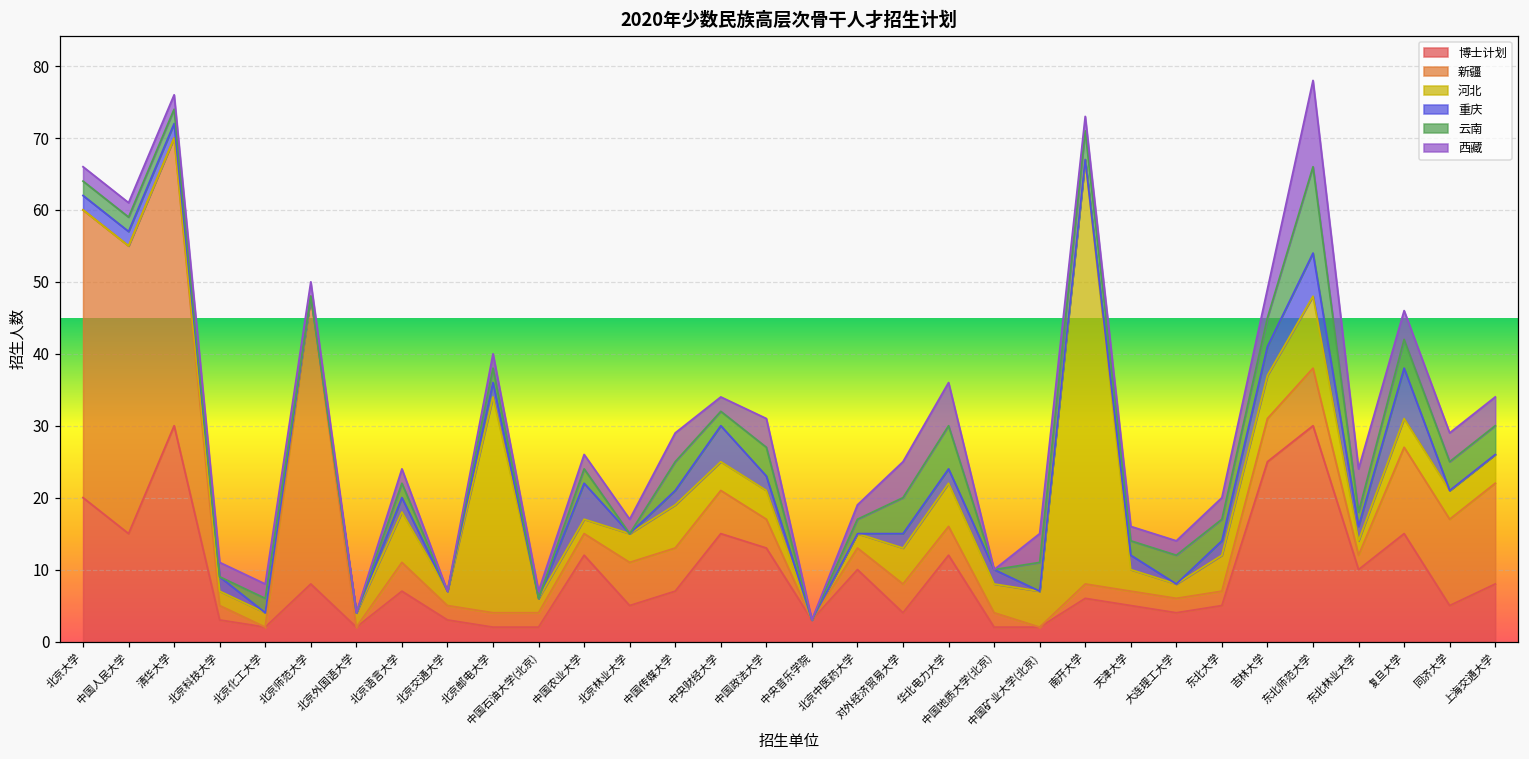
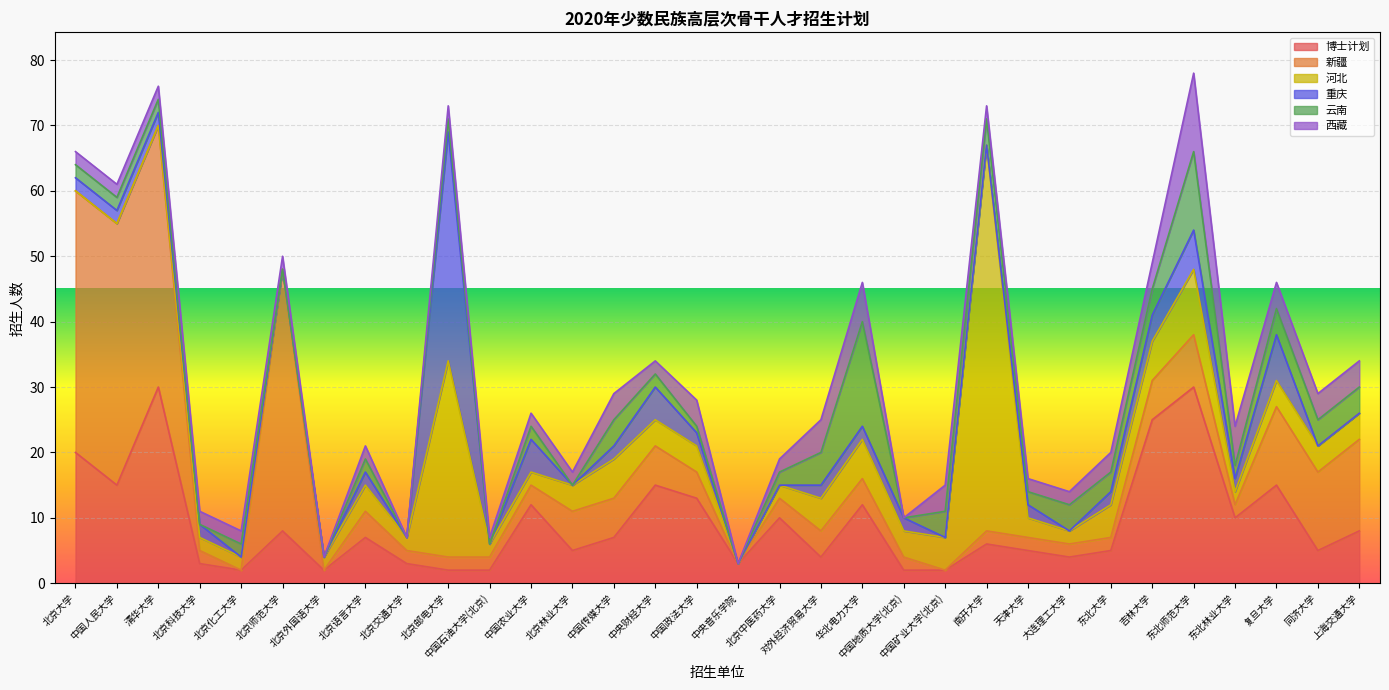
河北, 北京语言大学: 7 -> 4
重庆, 北京邮电大学: 2 -> 35
云南, 中国政法大学: 4 -> 1
云南, 华北电力大学: 6 -> 16
